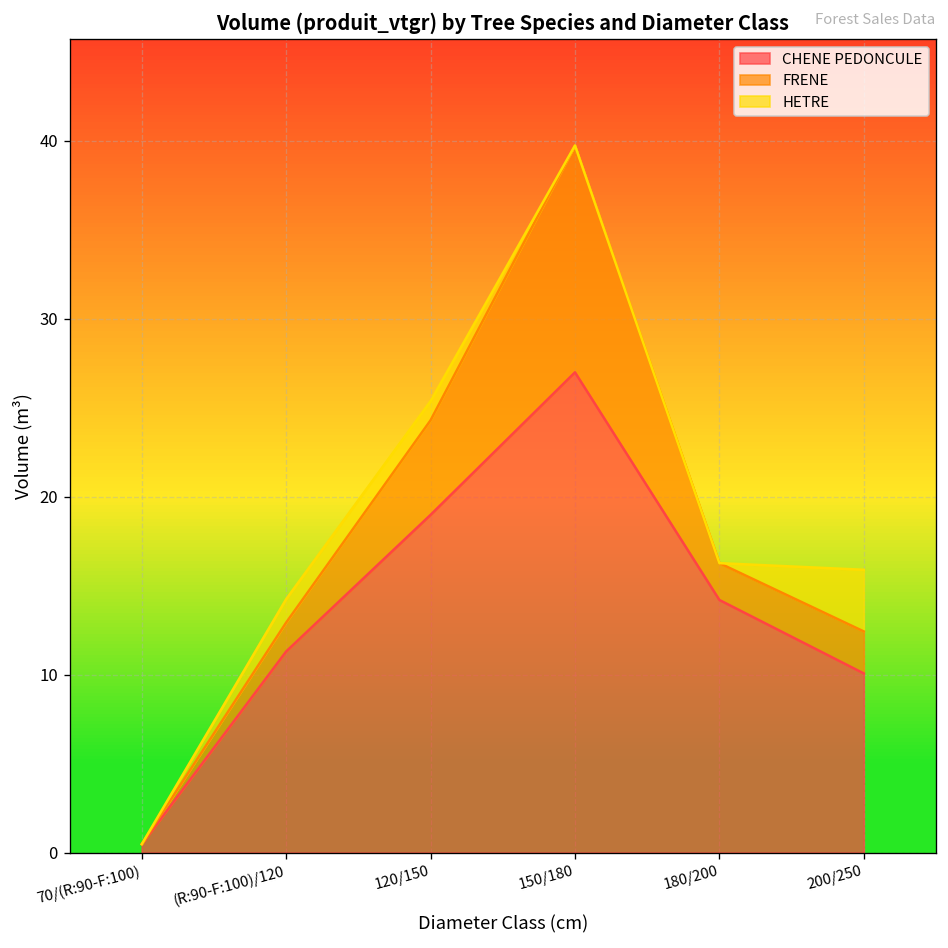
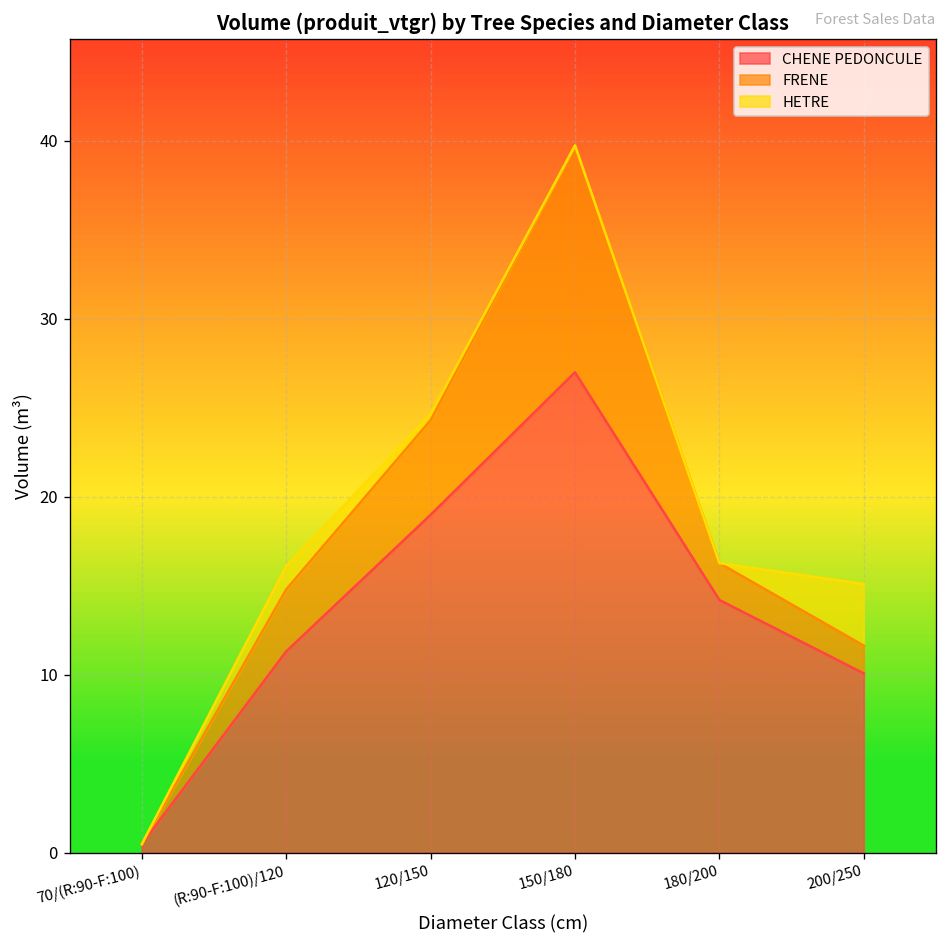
FRENE, (R:90-F:100)/120: 1.6 -> 3.5
HETRE, 120/150: 1.1 -> 0.3
FRENE, 200/250: 2.4 -> 1.6
